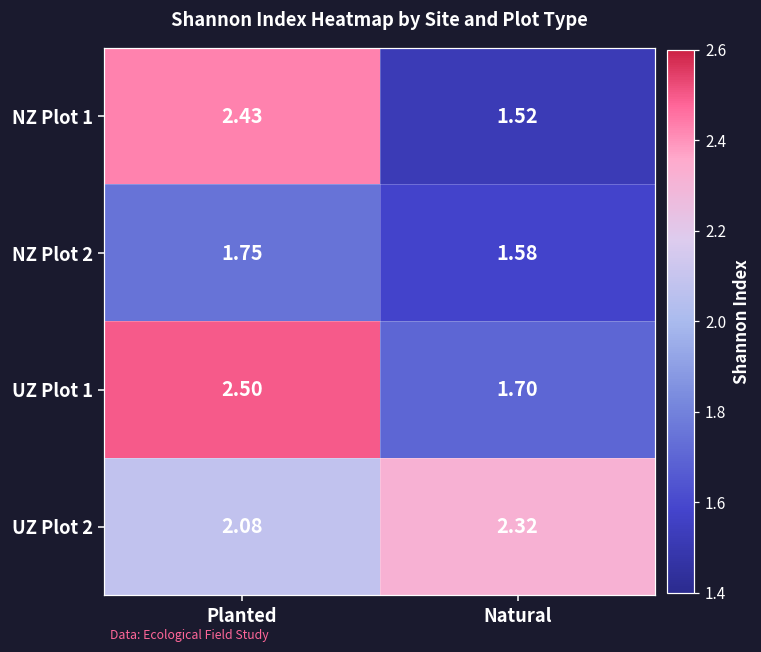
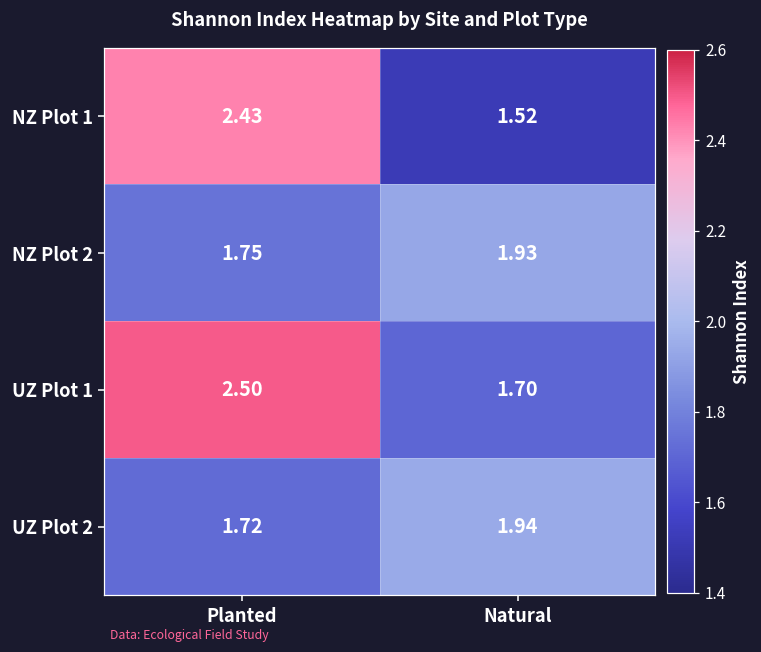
NZ Plot 2, Natural: 1.58 -> 1.93
UZ Plot 2, Planted: 2.08 -> 1.72
UZ Plot 2, Natural: 2.32 -> 1.94
